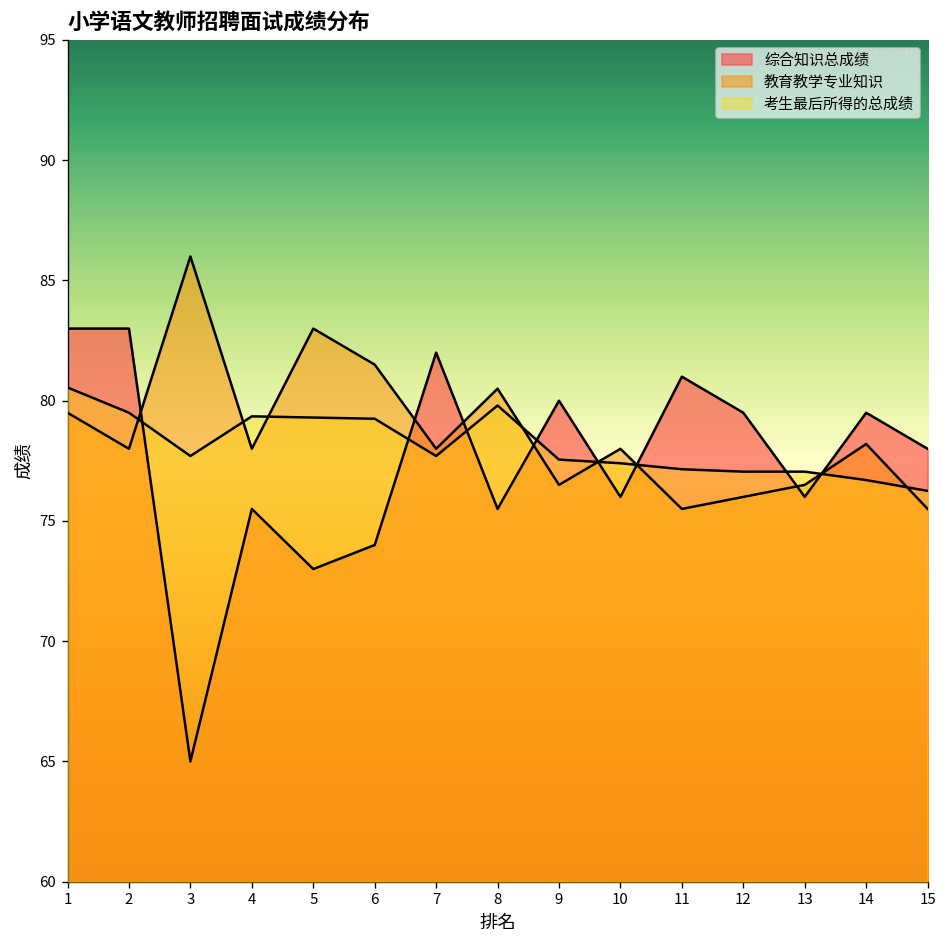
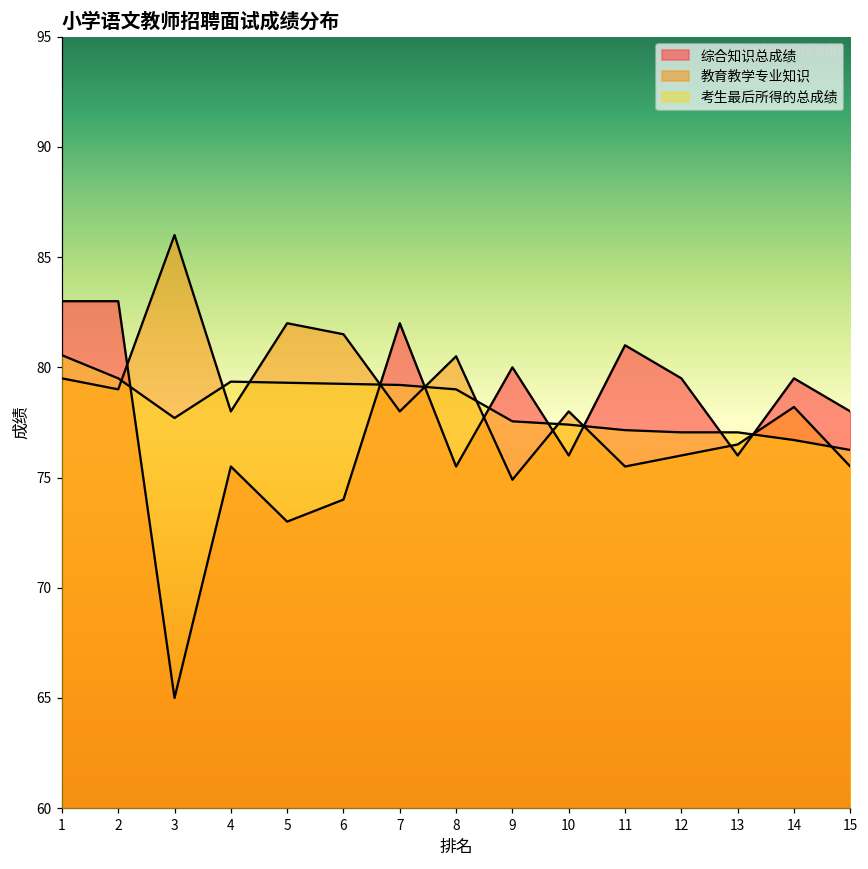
教育教学专业知识, 2: 78 -> 79
教育教学专业知识, 5: 83 -> 82
考生最后所得的总成绩, 7: 77.7 -> 79.2
考生最后所得的总成绩, 8: 79.8 -> 79.0
教育教学专业知识, 9: 76.5 -> 74.9
